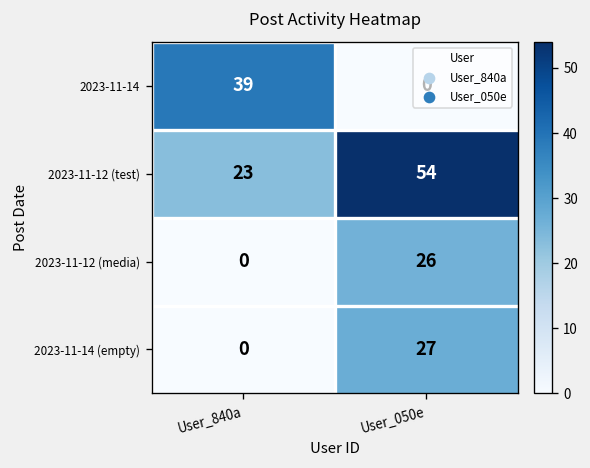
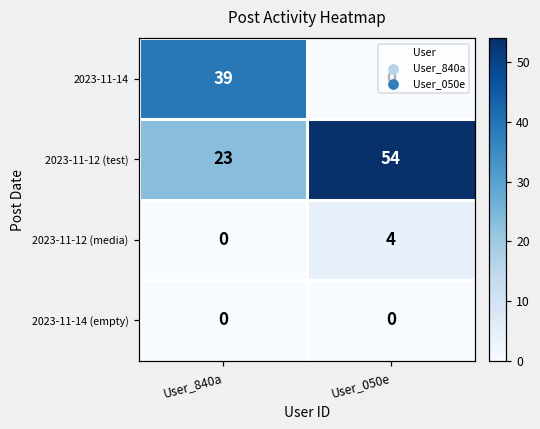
2023-11-12 (media), User_050e: 26 -> 4
2023-11-14 (empty), User_050e: 27 -> 0
